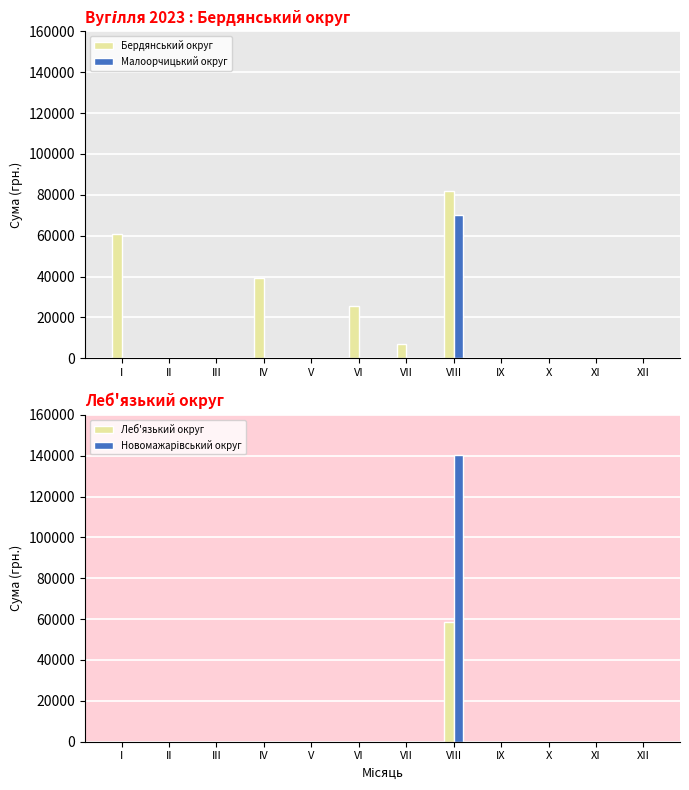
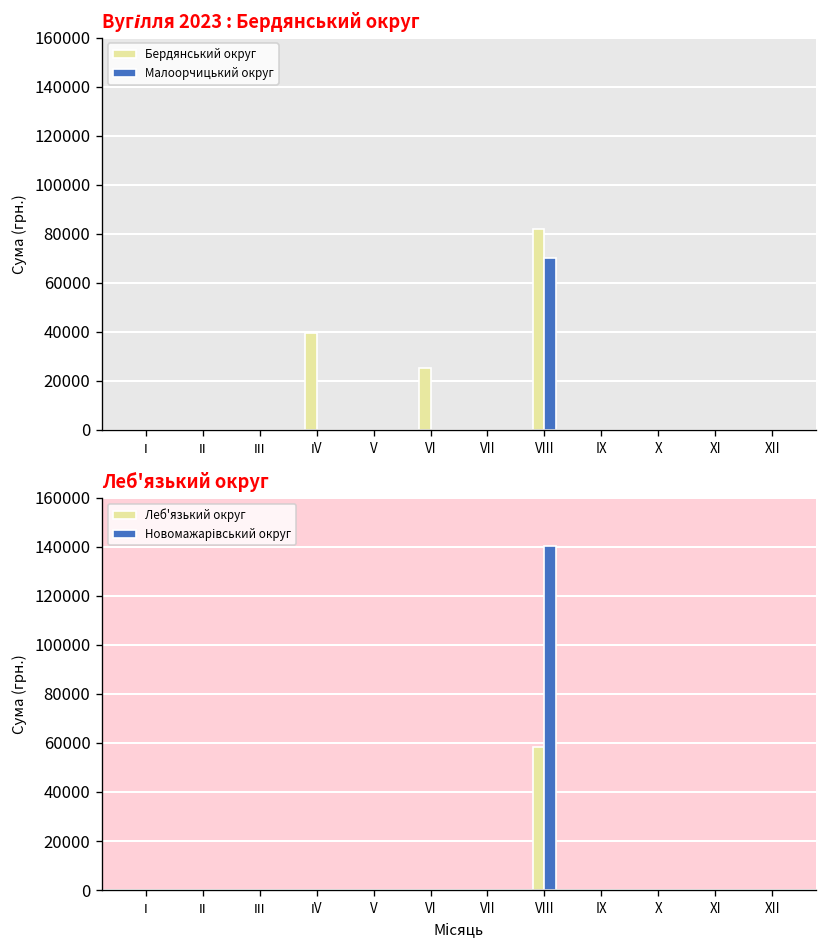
Вугілля 2023 : Бердянський округ, Бердянський округ, І: 61000 -> 0
Вугілля 2023 : Бердянський округ, Бердянський округ, VII: 7000 -> 0
